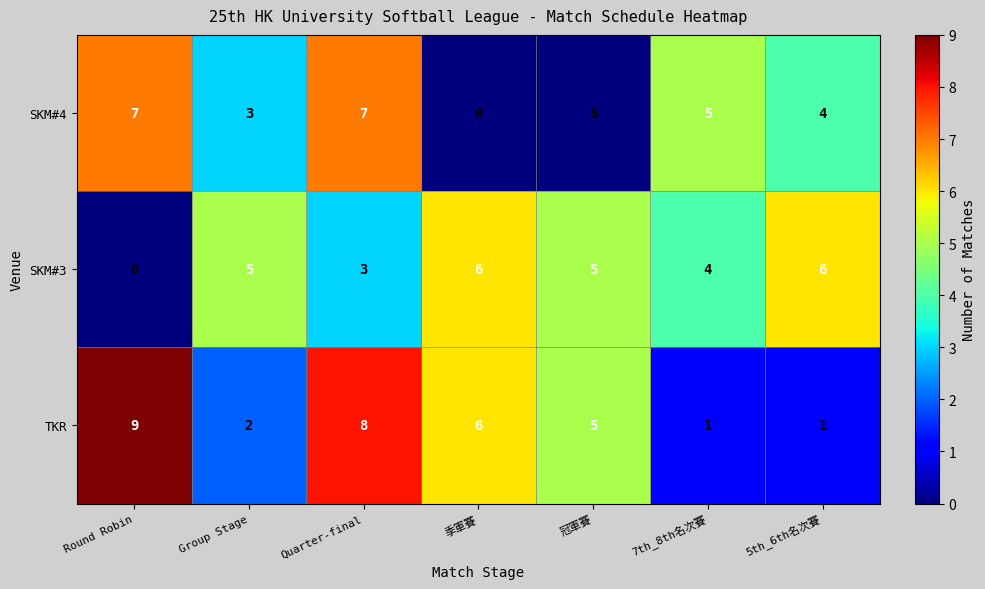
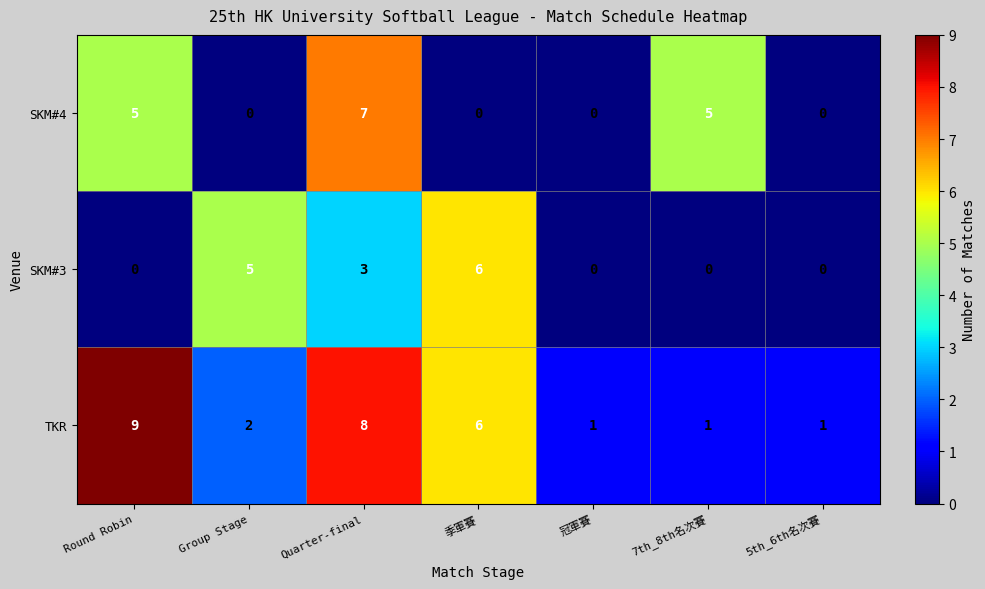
SKM#4, Round Robin: 7 -> 5
SKM#4, Group Stage: 3 -> 0
SKM#4, 5th_6th名次賽: 4 -> 0
SKM#3, 冠軍賽: 5 -> 0
SKM#3, 7th_8th名次賽: 4 -> 0
SKM#3, 5th_6th名次賽: 6 -> 0
TKR, 冠軍賽: 5 -> 1
